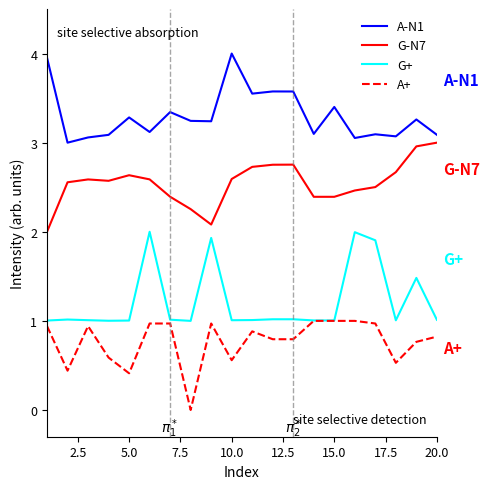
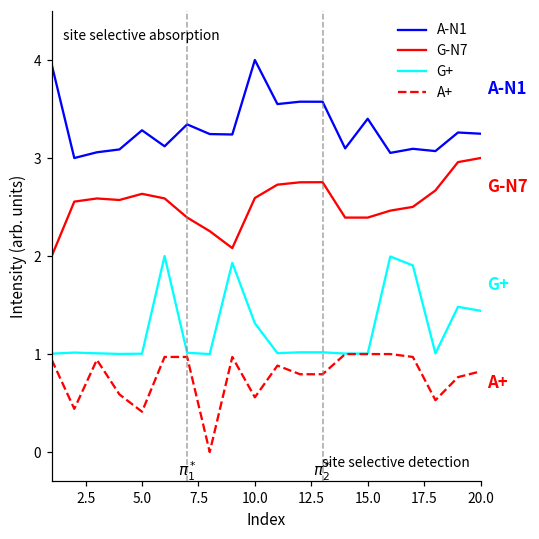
G+, 10.0: 1.0 -> 1.3
A-N1, 20.0: 3.1 -> 3.2
G+, 20.0: 1.0 -> 1.4
